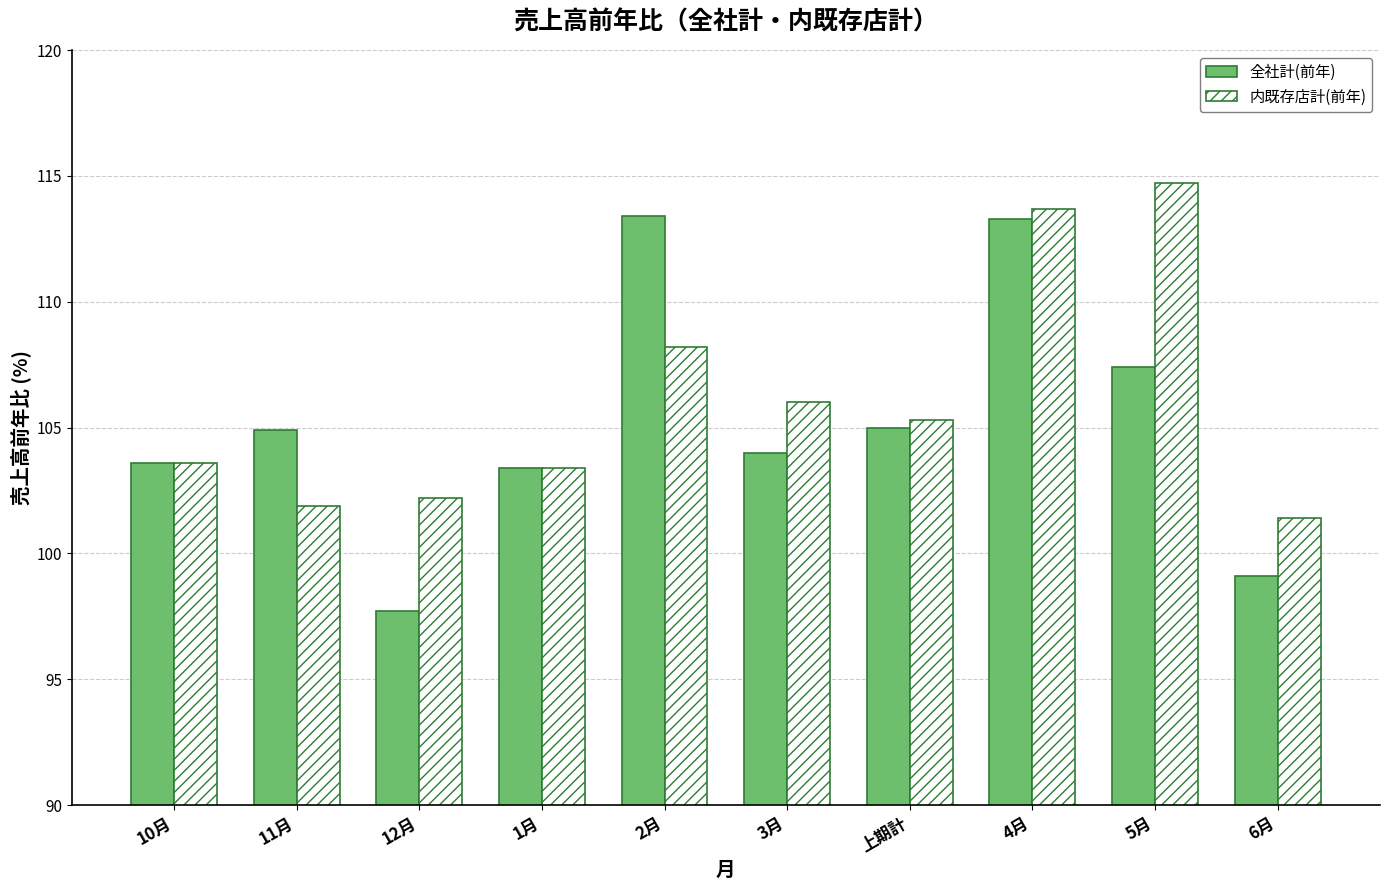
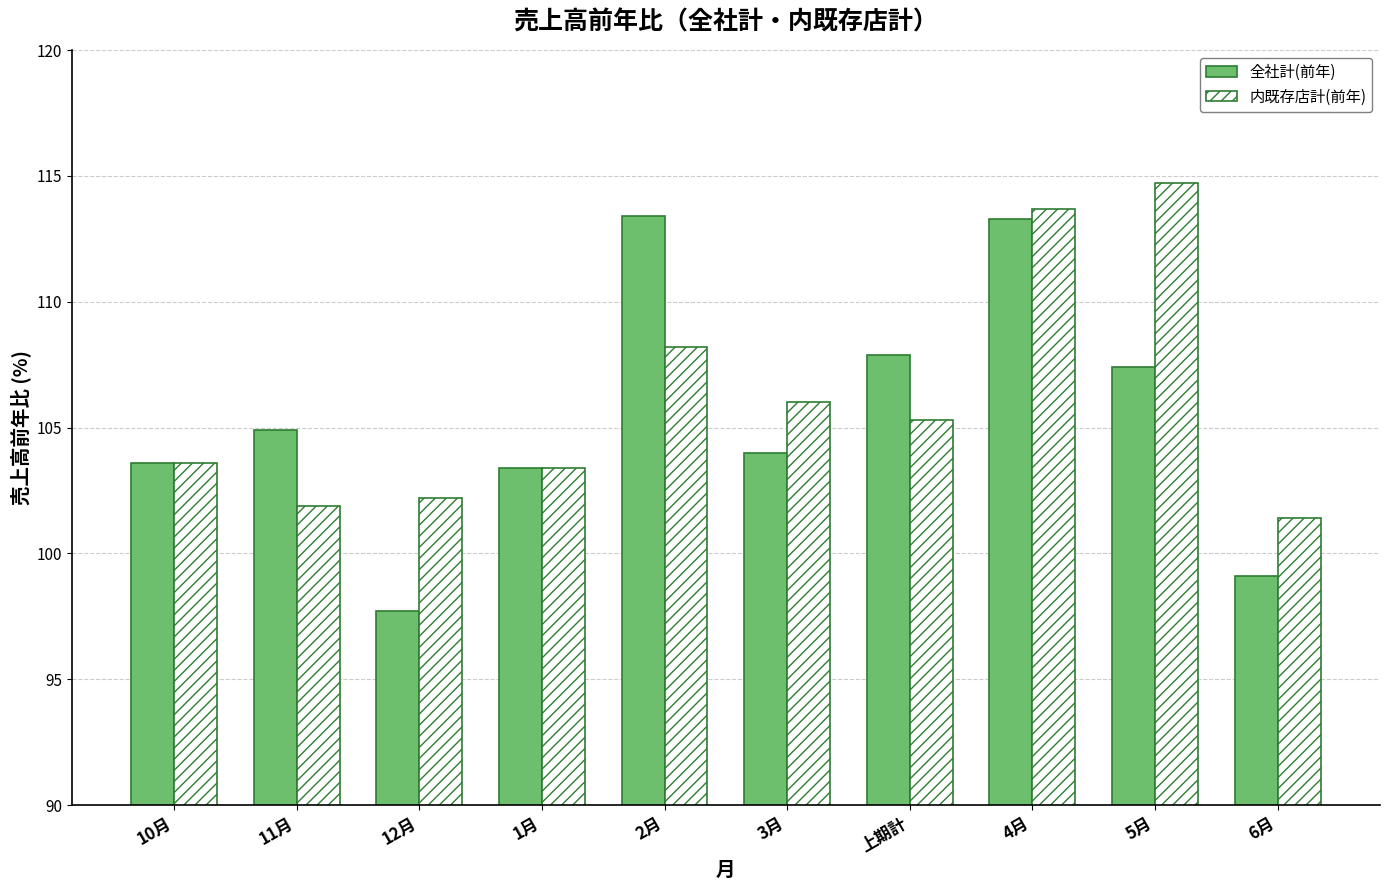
全社計(前年), 上期計: 105.0 -> 107.9
